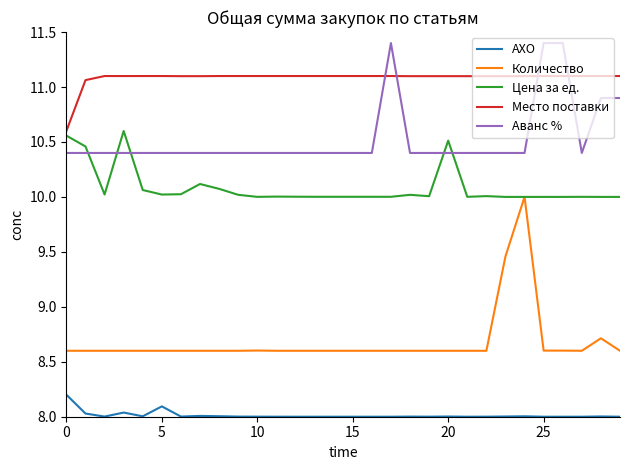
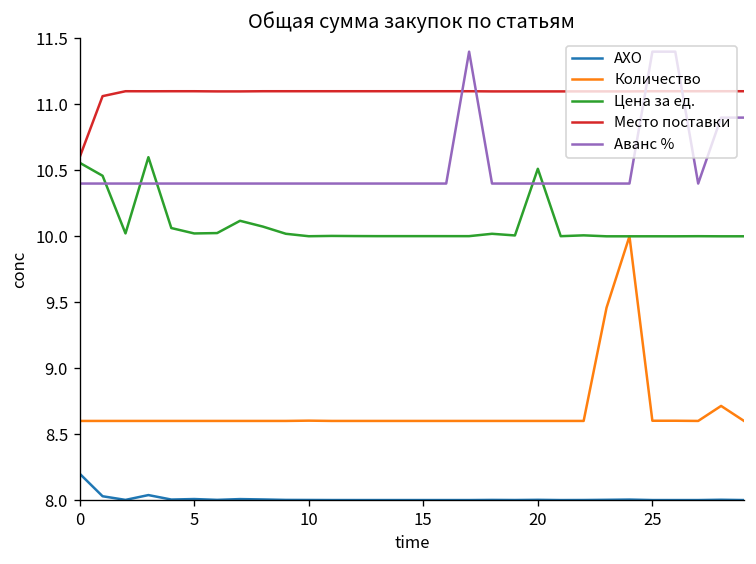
АХО, 5: 8.09 -> 8.01
